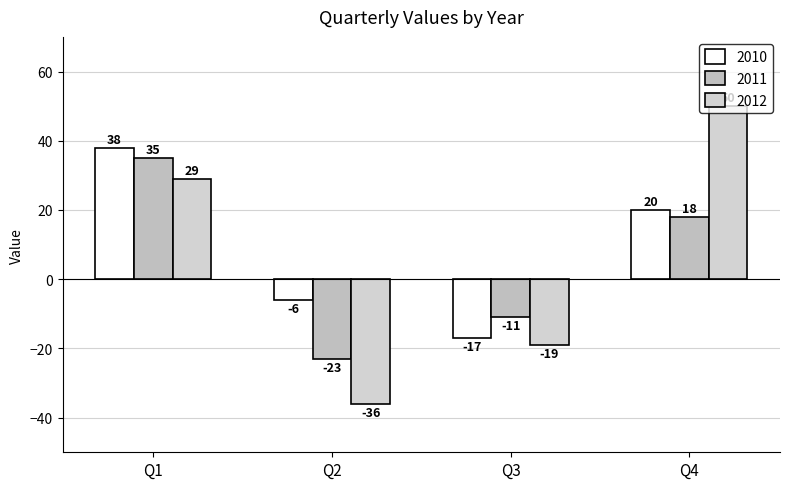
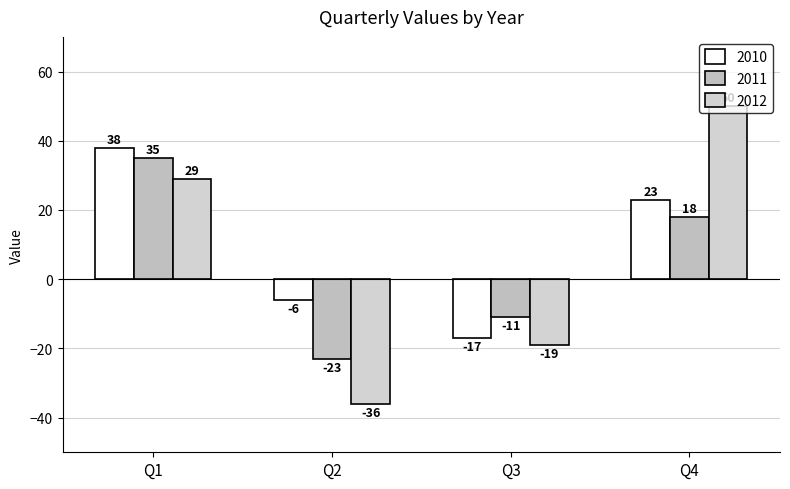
2010, Q4: 20 -> 23
